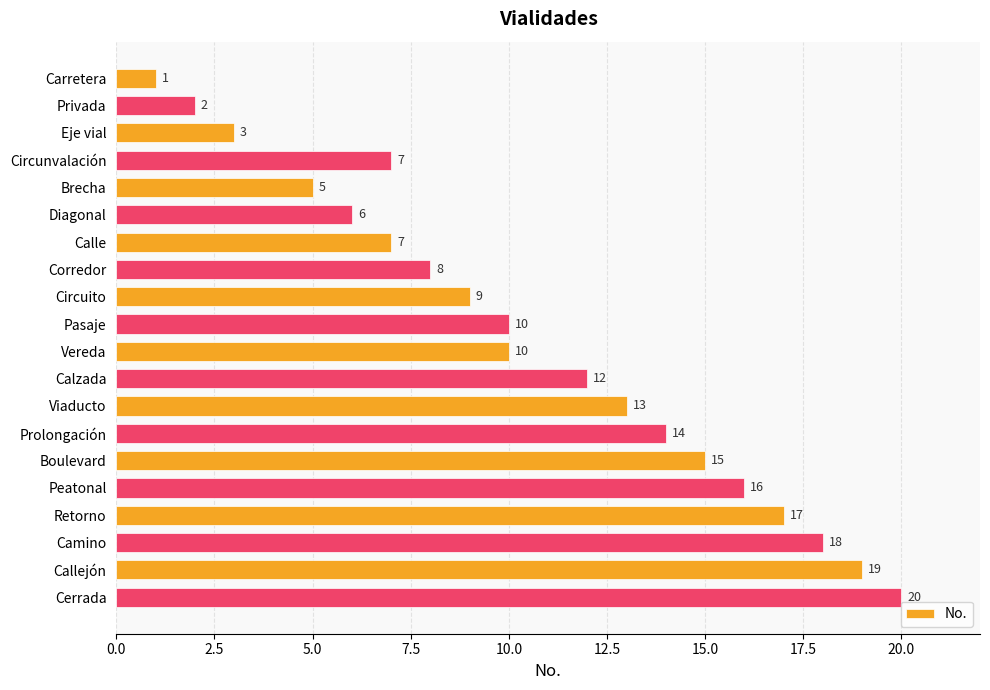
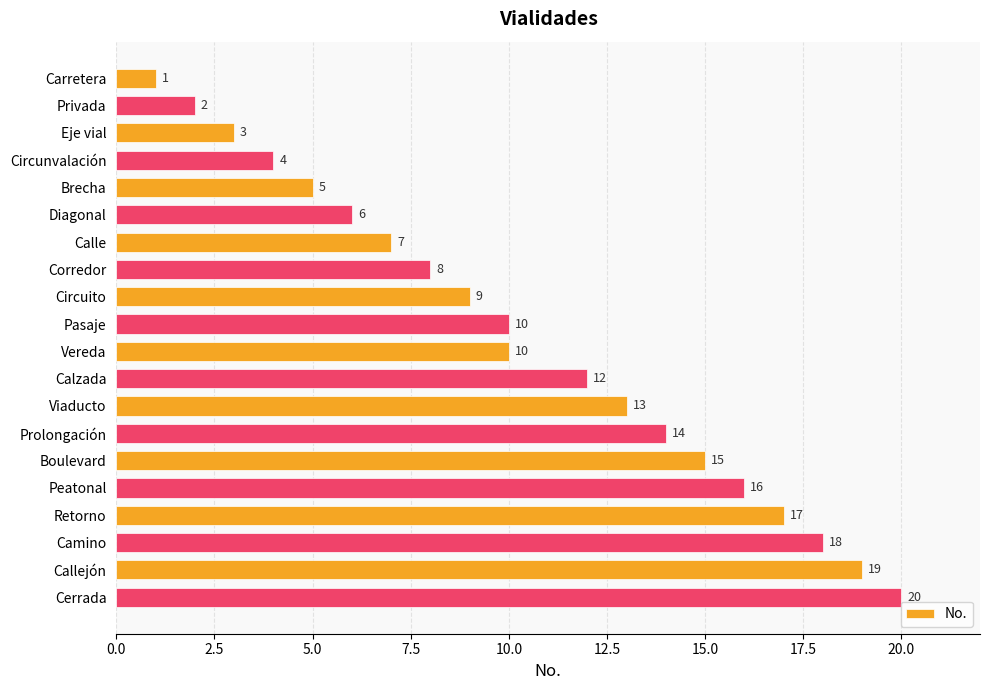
Circunvalación: 7 -> 4
